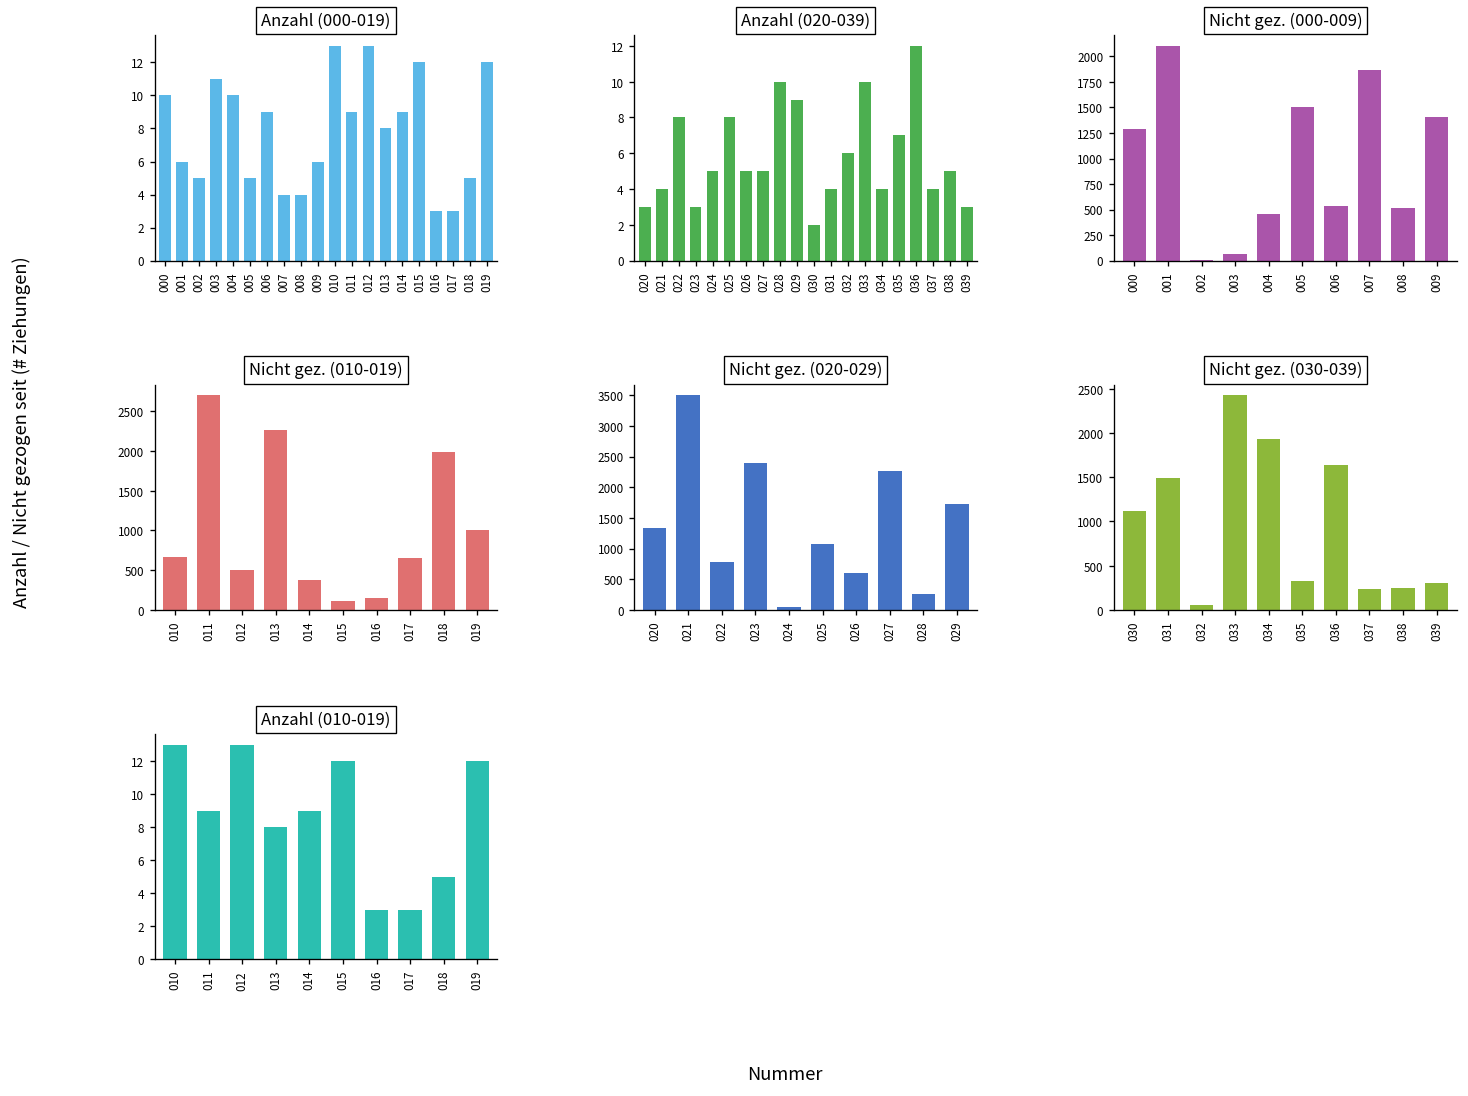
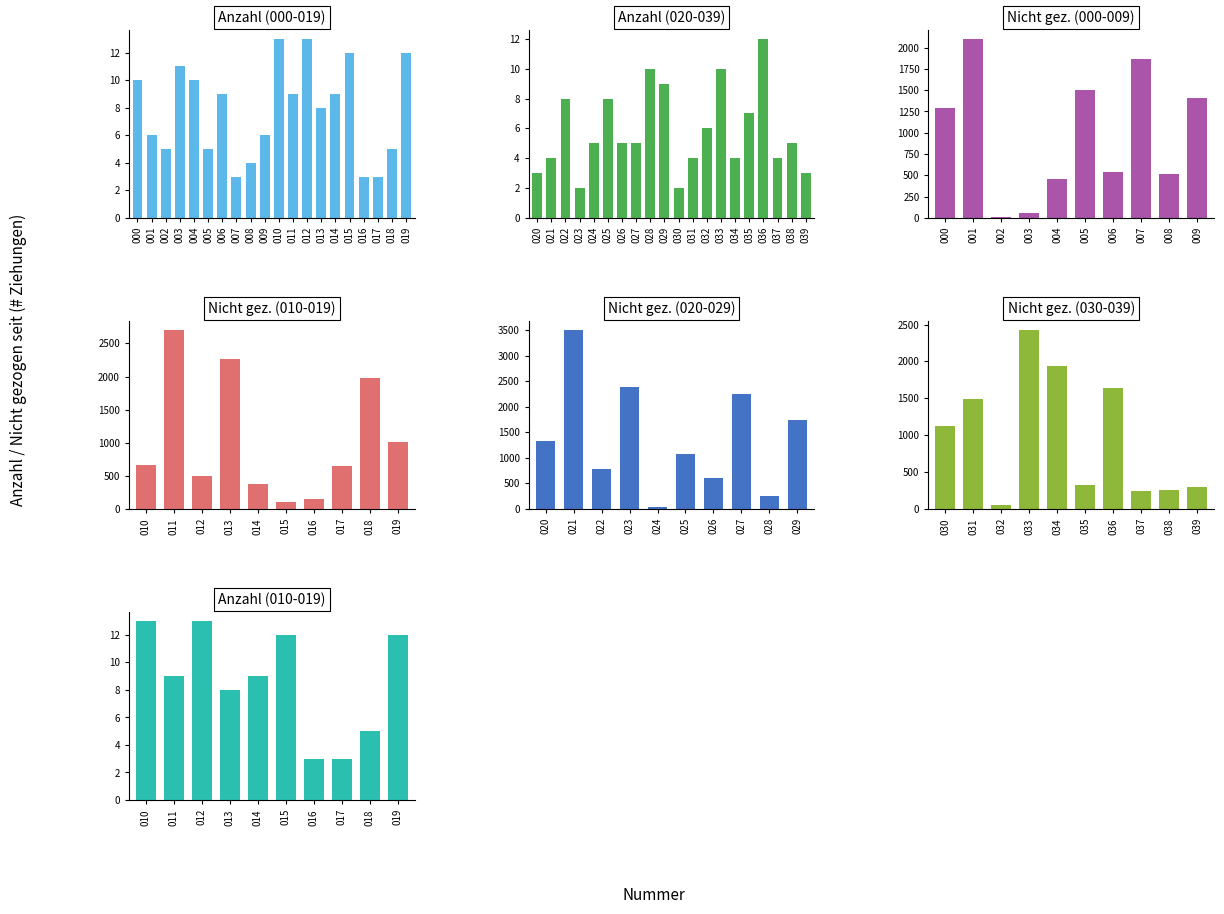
Anzahl (000-019), 007: 4 -> 3
Anzahl (020-039), 023: 3 -> 2
